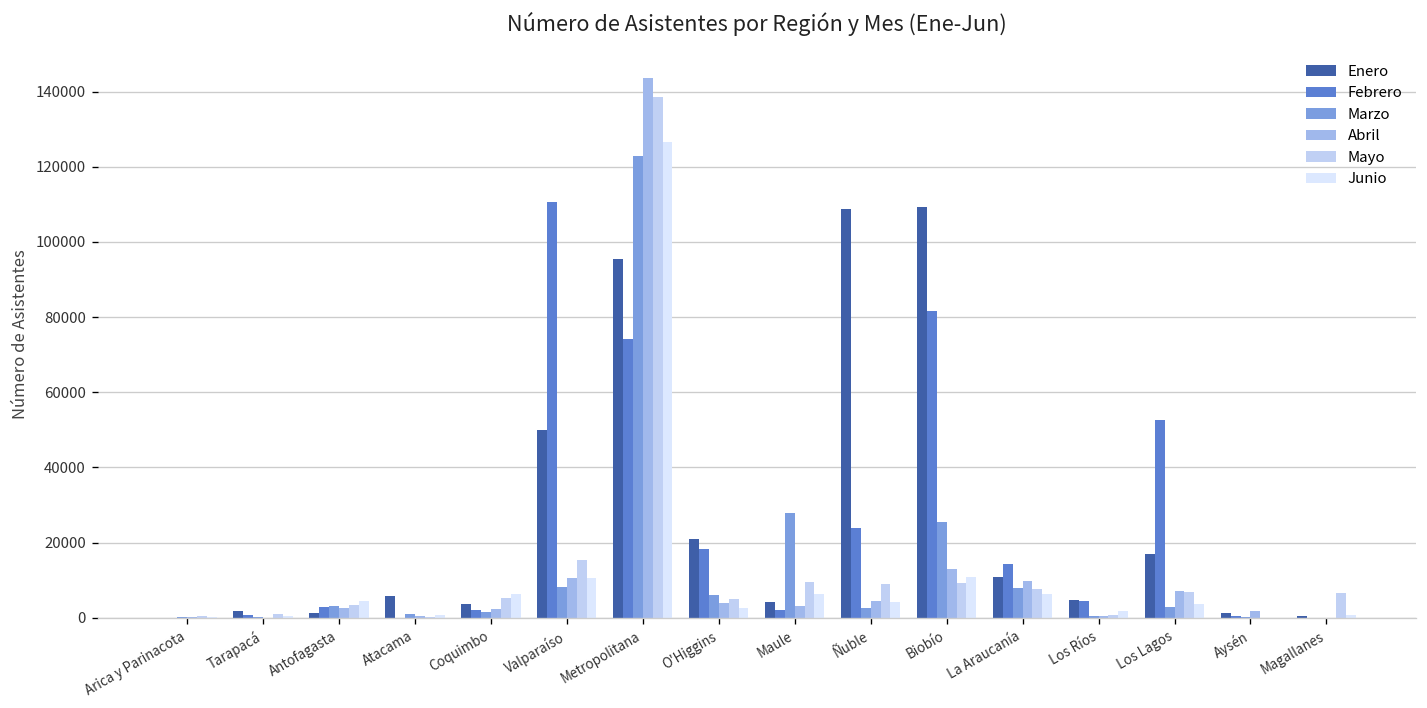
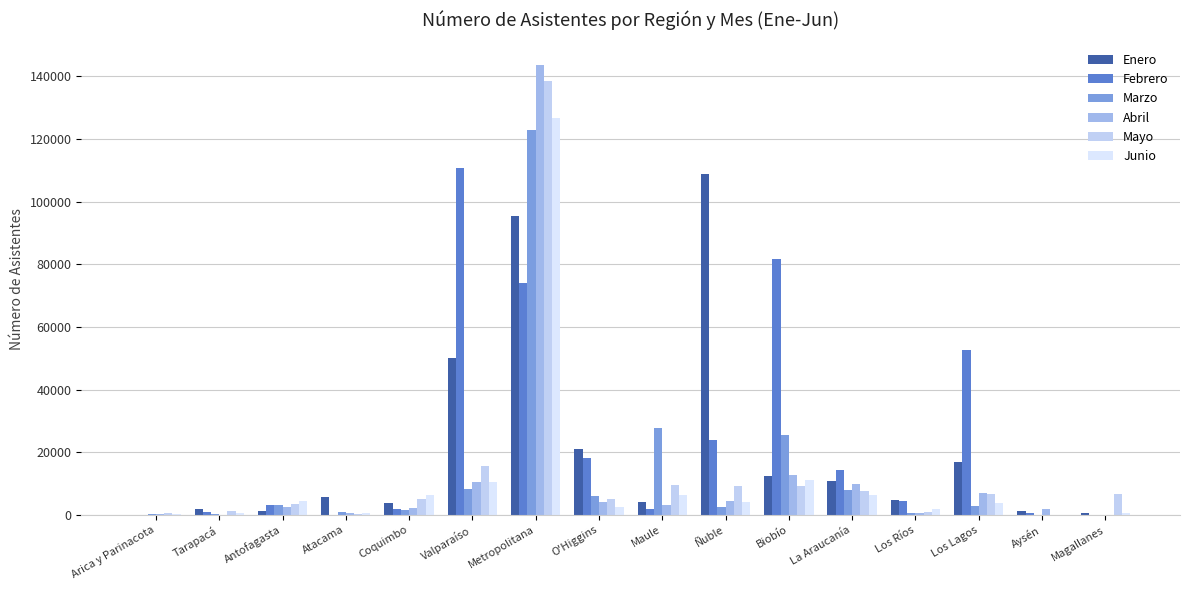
Enero, Biobío: 109000 -> 12000
